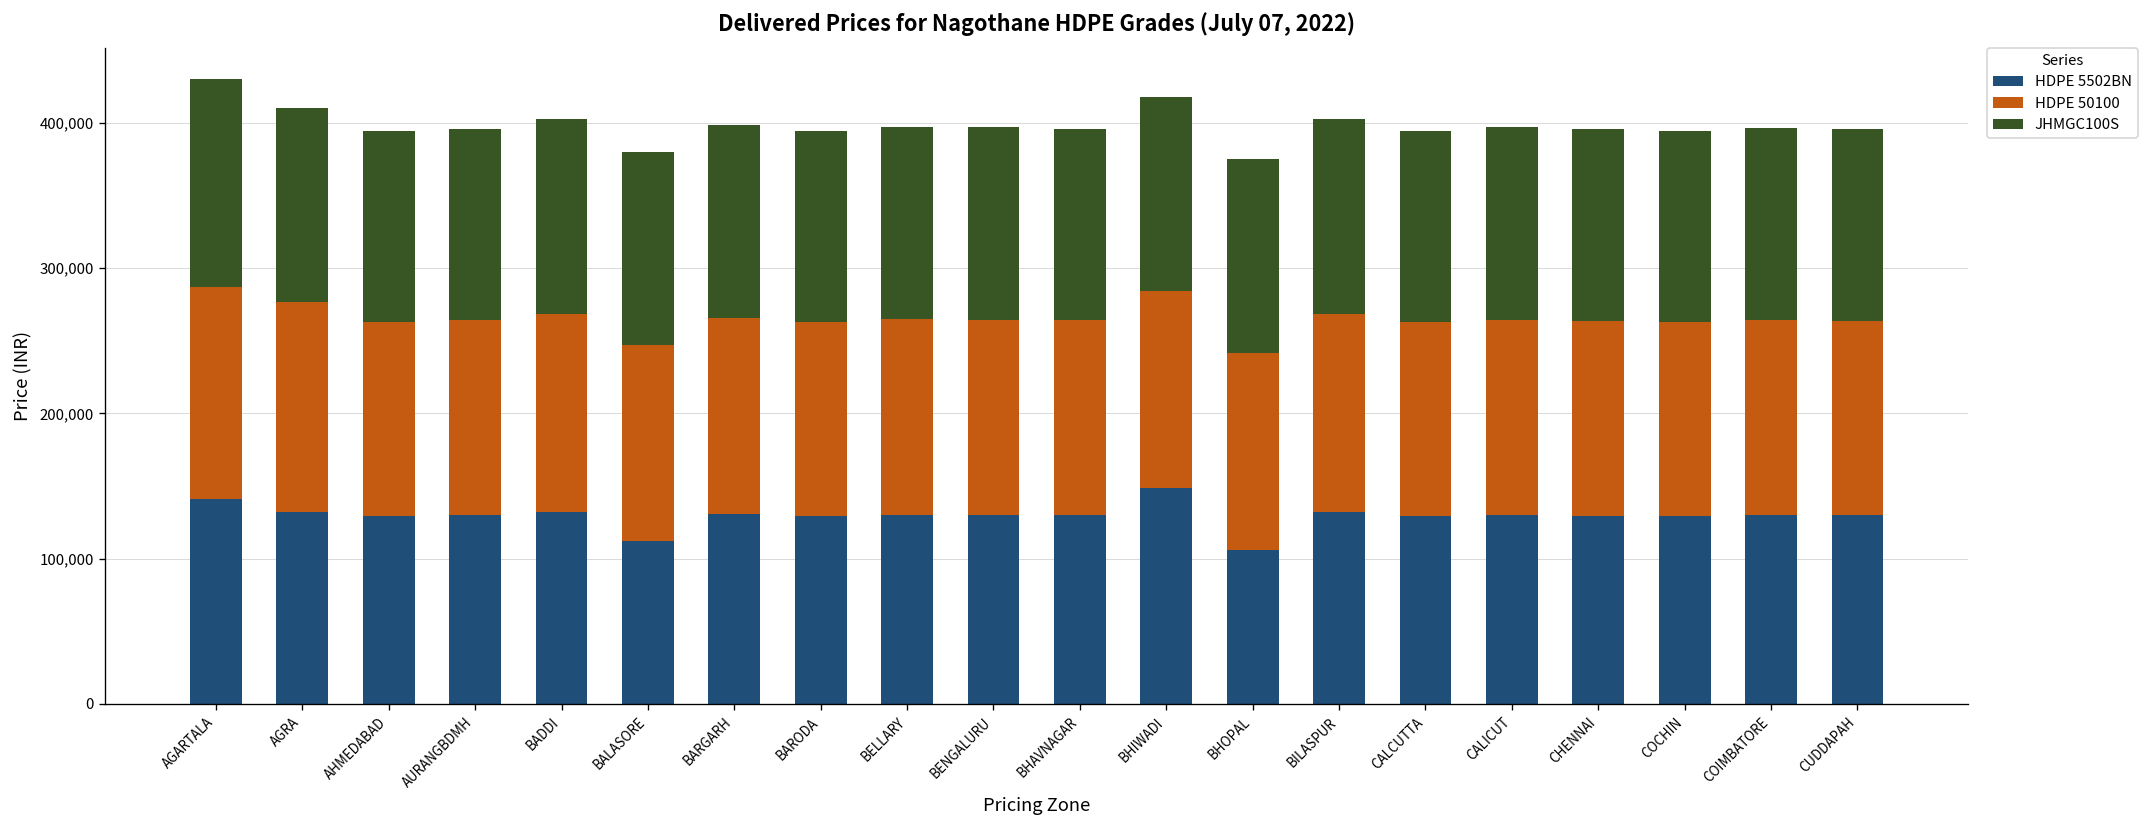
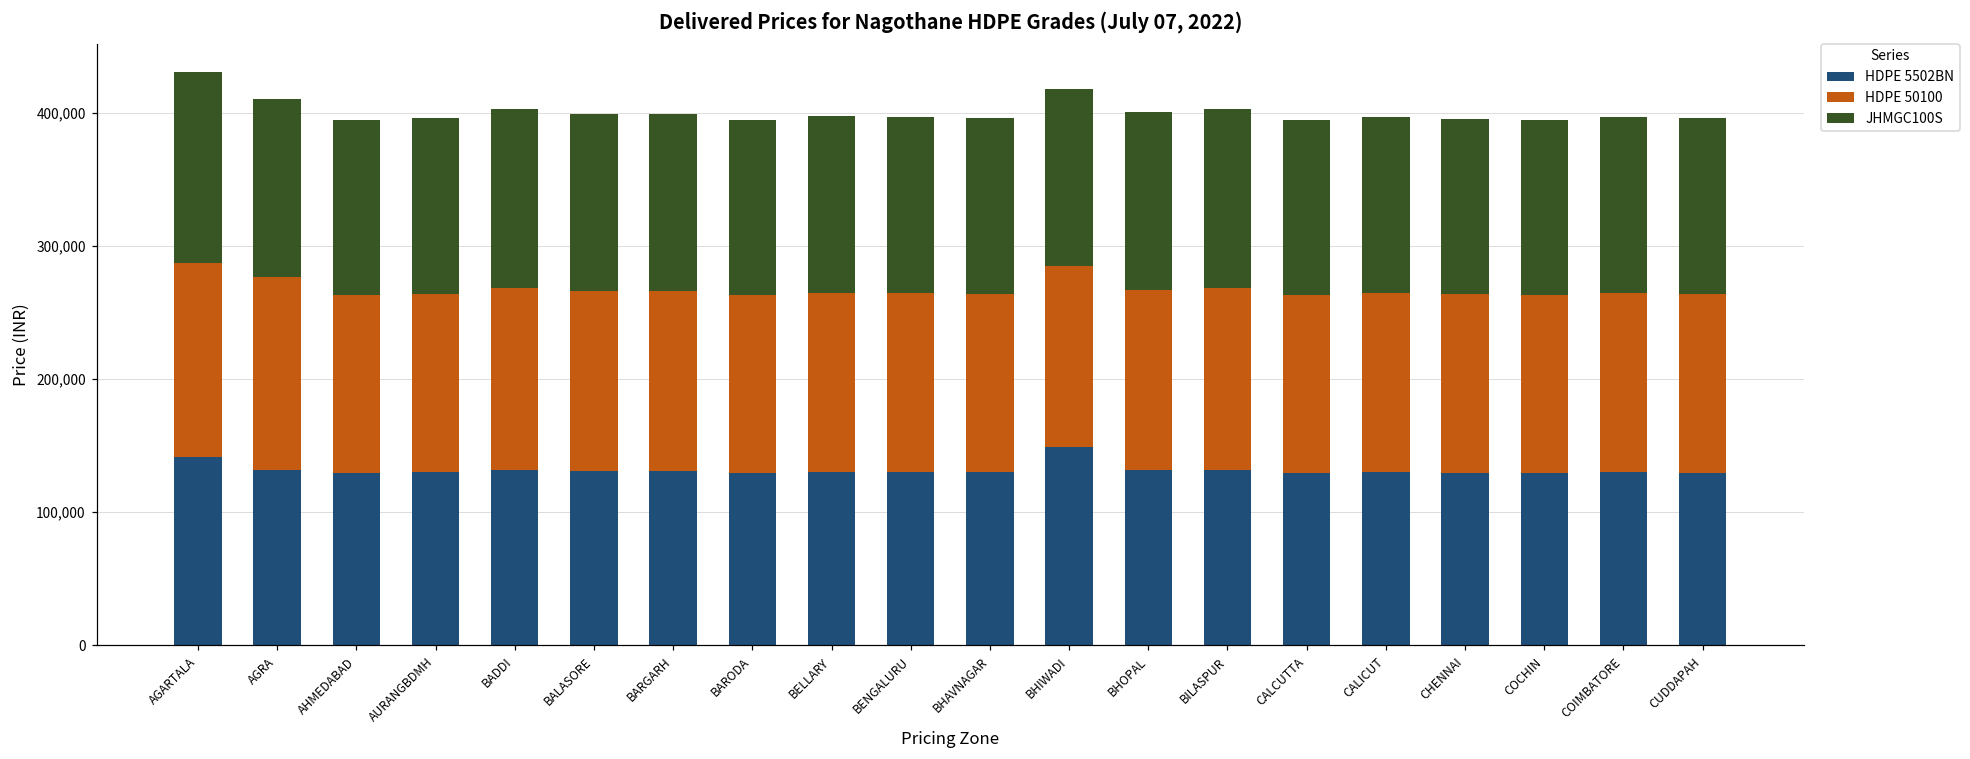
HDPE 5502BN, BALASORE: 112,000 -> 131,000
HDPE 5502BN, BHOPAL: 106,000 -> 131,000
